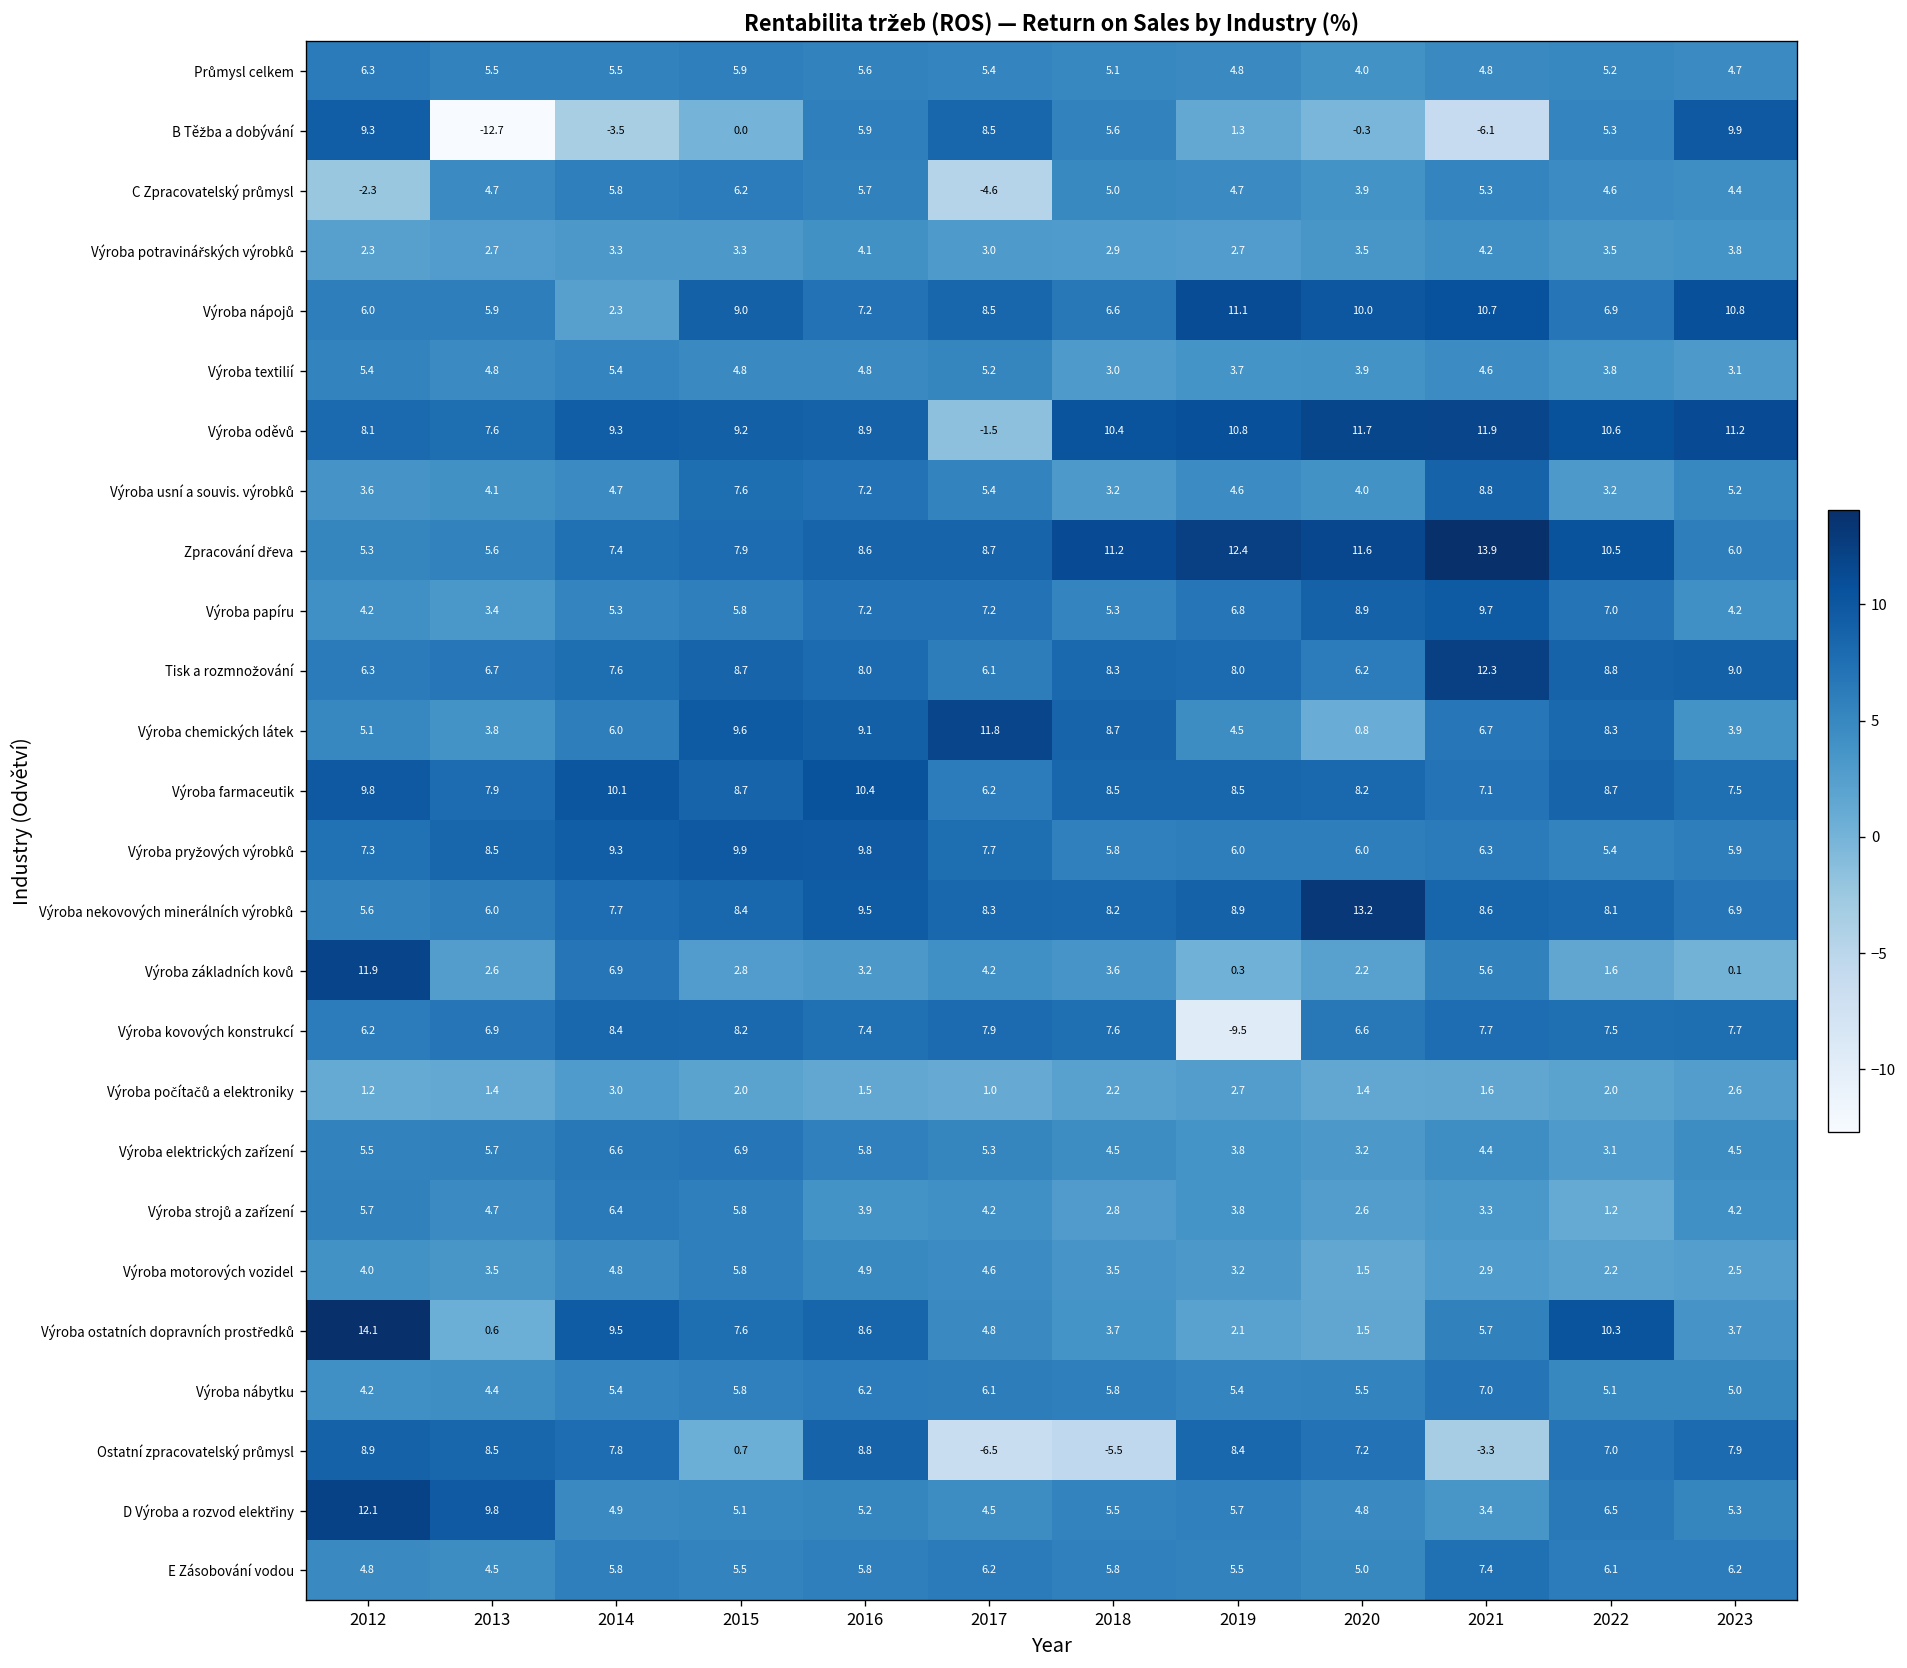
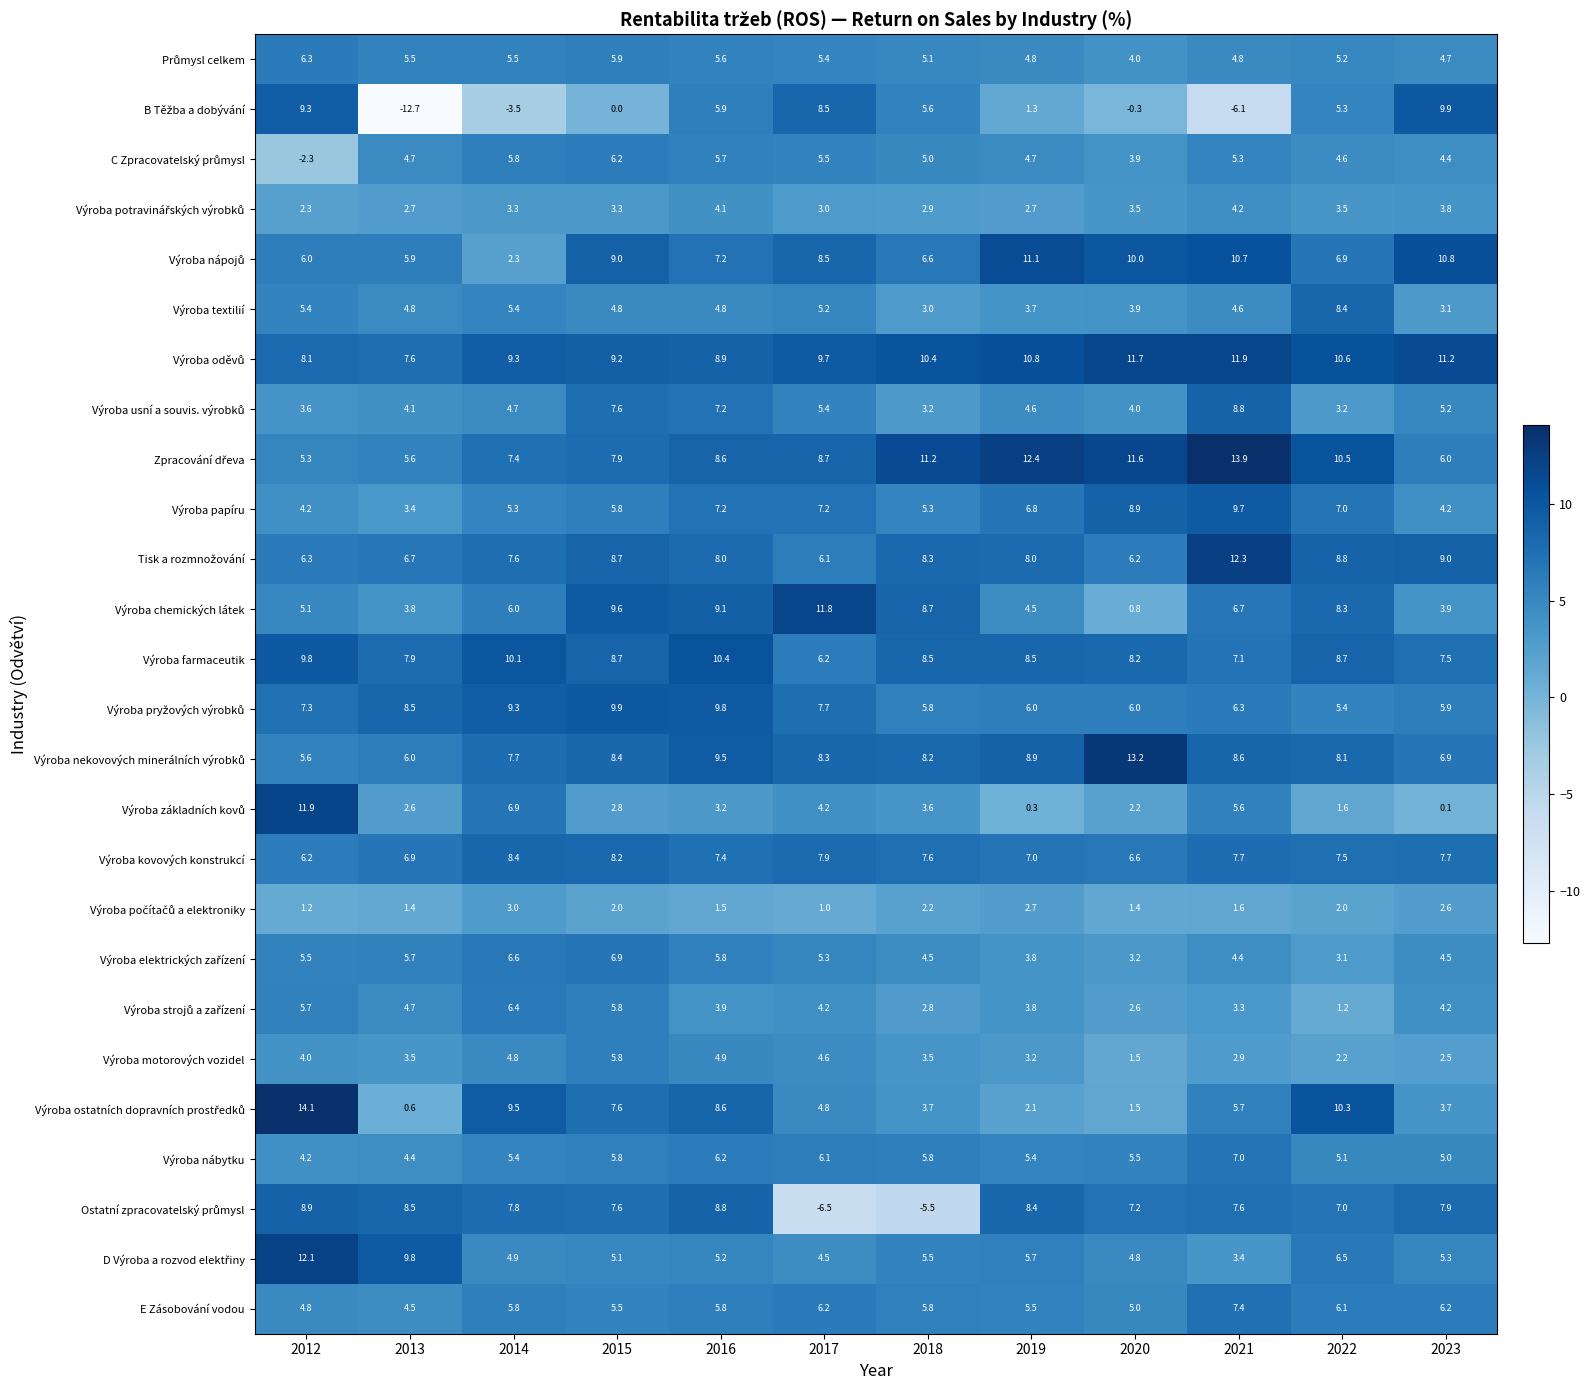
C Zpracovatelský průmysl, 2017: -4.6 -> 5.5
Výroba textilií, 2022: 3.8 -> 8.4
Výroba oděvů, 2017: -1.5 -> 9.7
Výroba kovových konstrukcí, 2019: -9.5 -> 7.0
Ostatní zpracovatelský průmysl, 2015: 0.7 -> 7.6
Ostatní zpracovatelský průmysl, 2021: -3.3 -> 7.6
